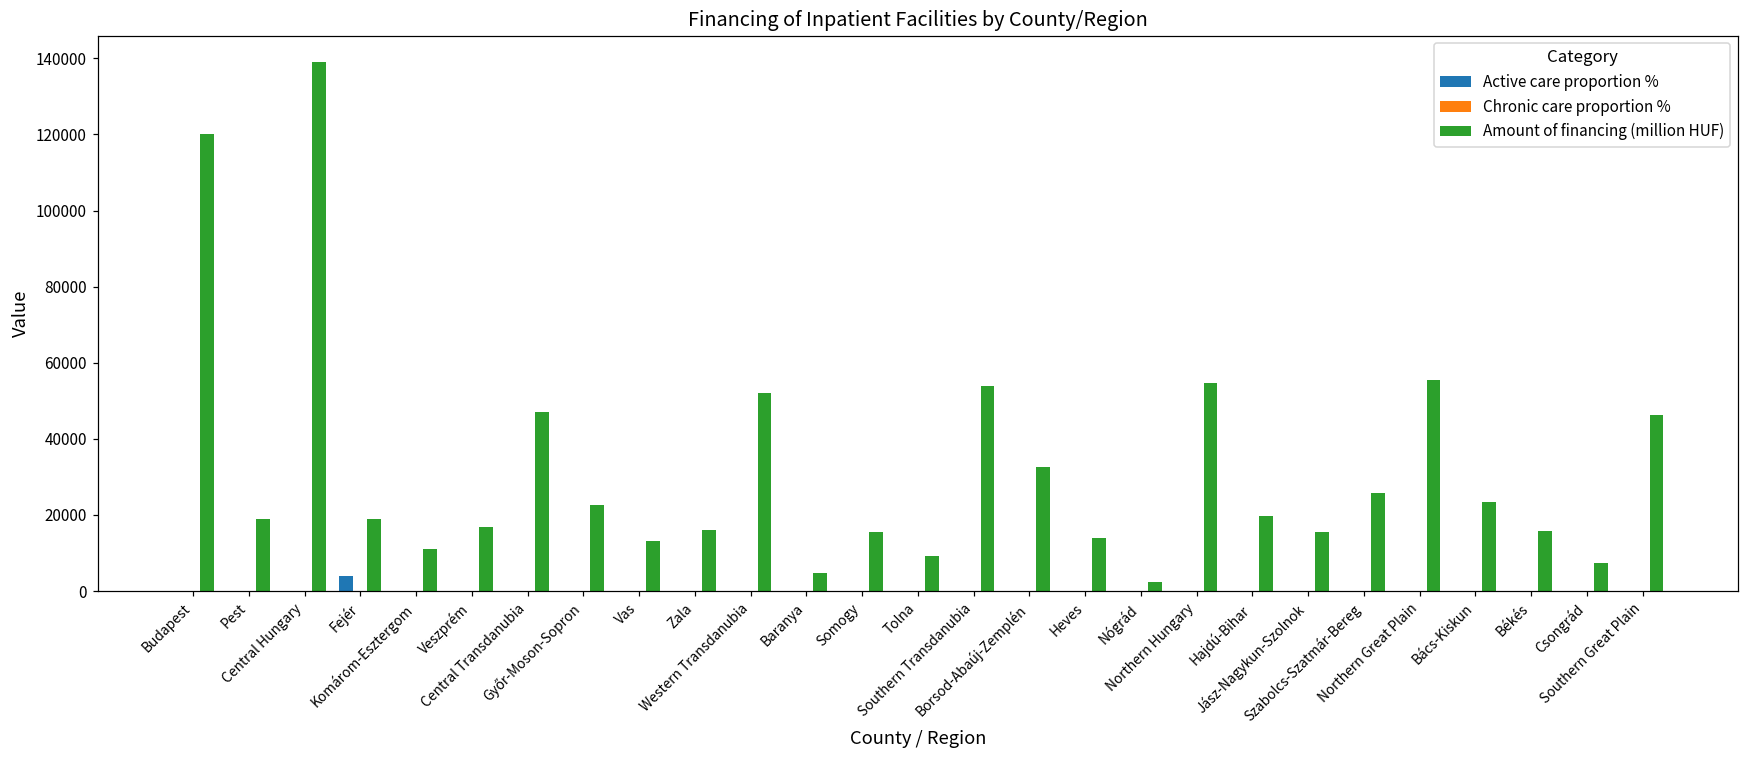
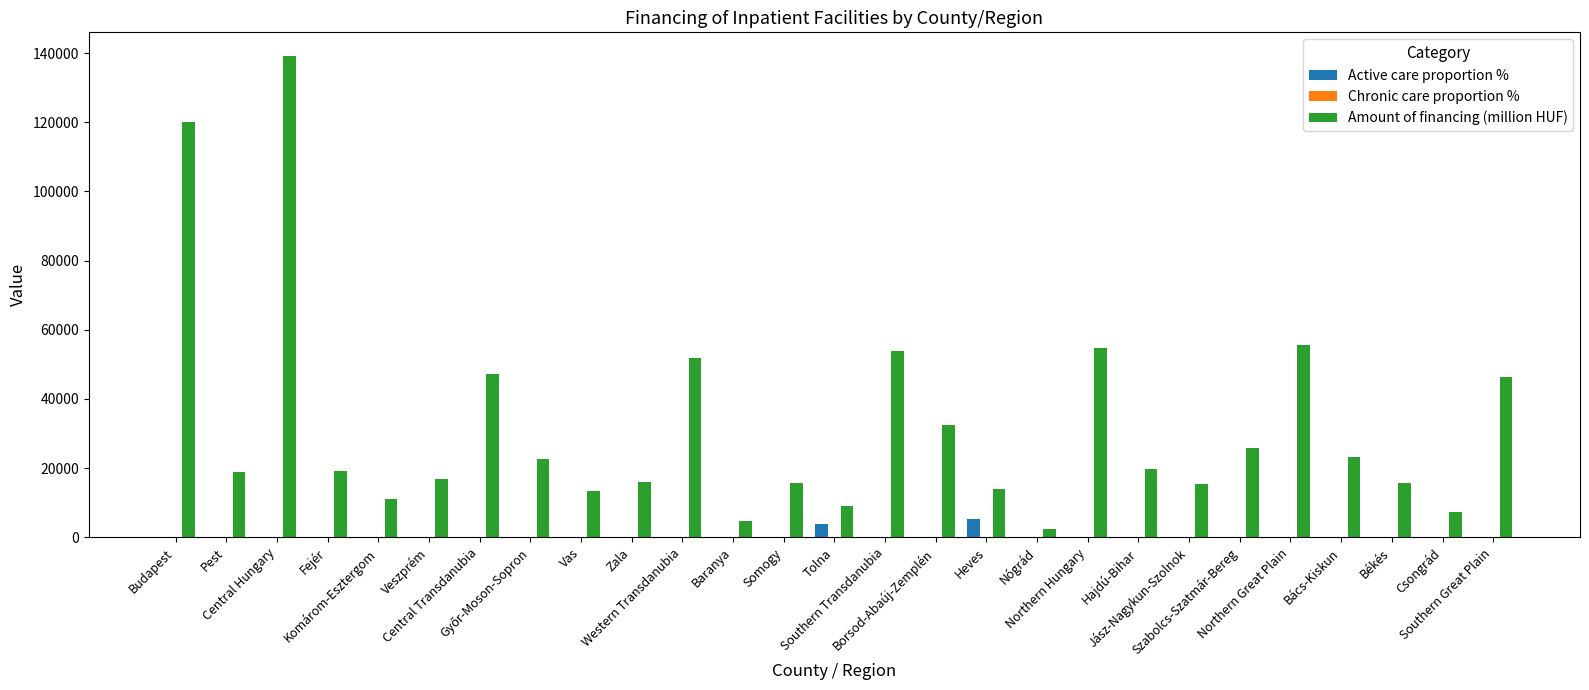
Active care proportion %, Fejér: 4000 -> 0
Active care proportion %, Tolna: 0 -> 4000
Active care proportion %, Heves: 0 -> 5000
